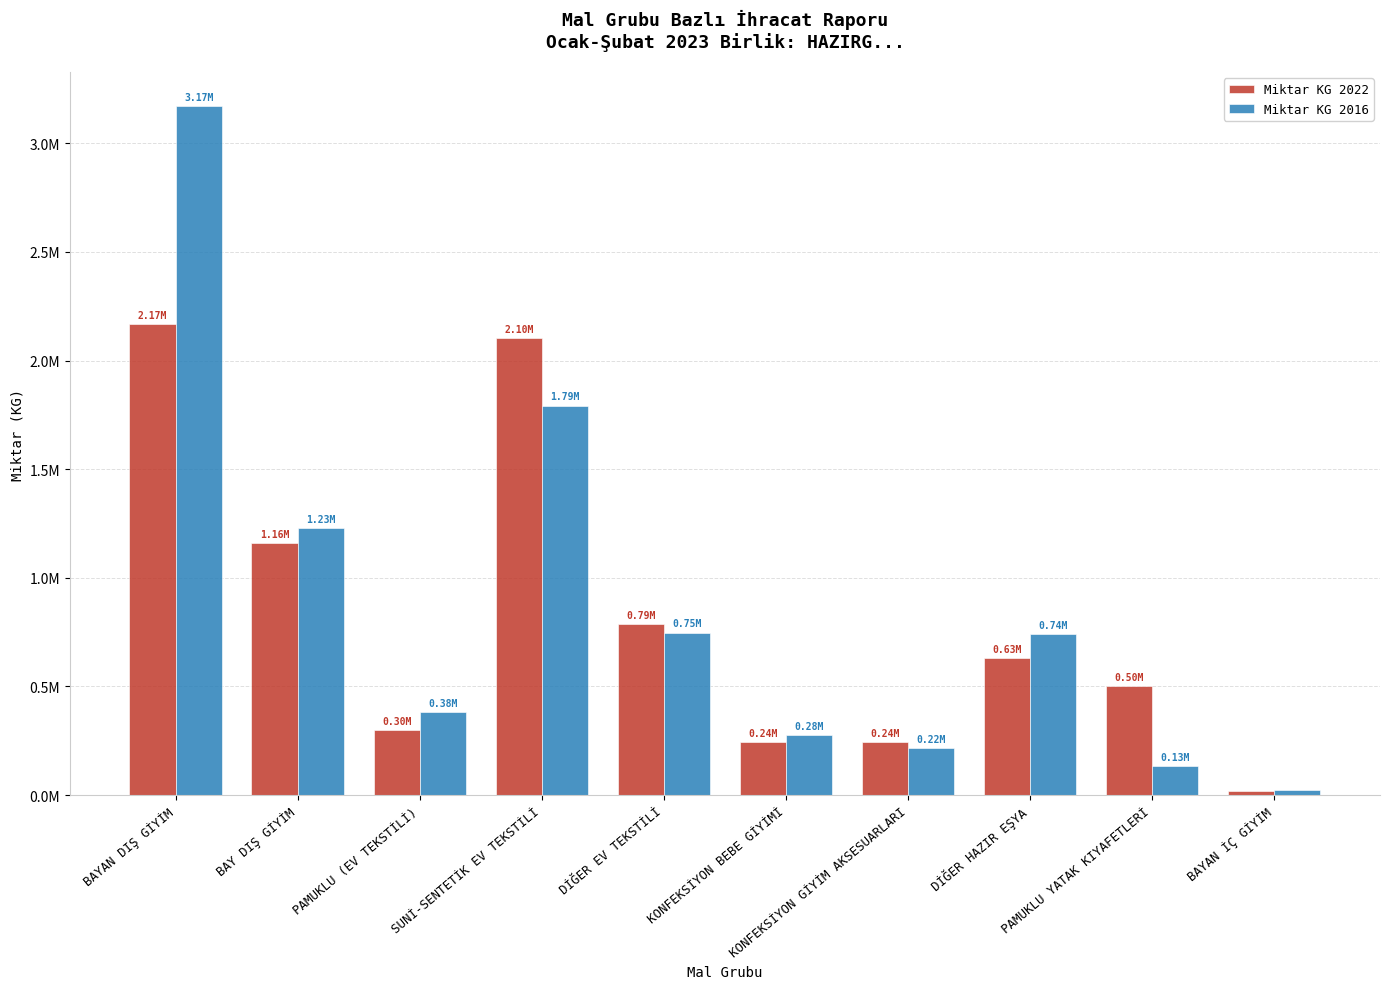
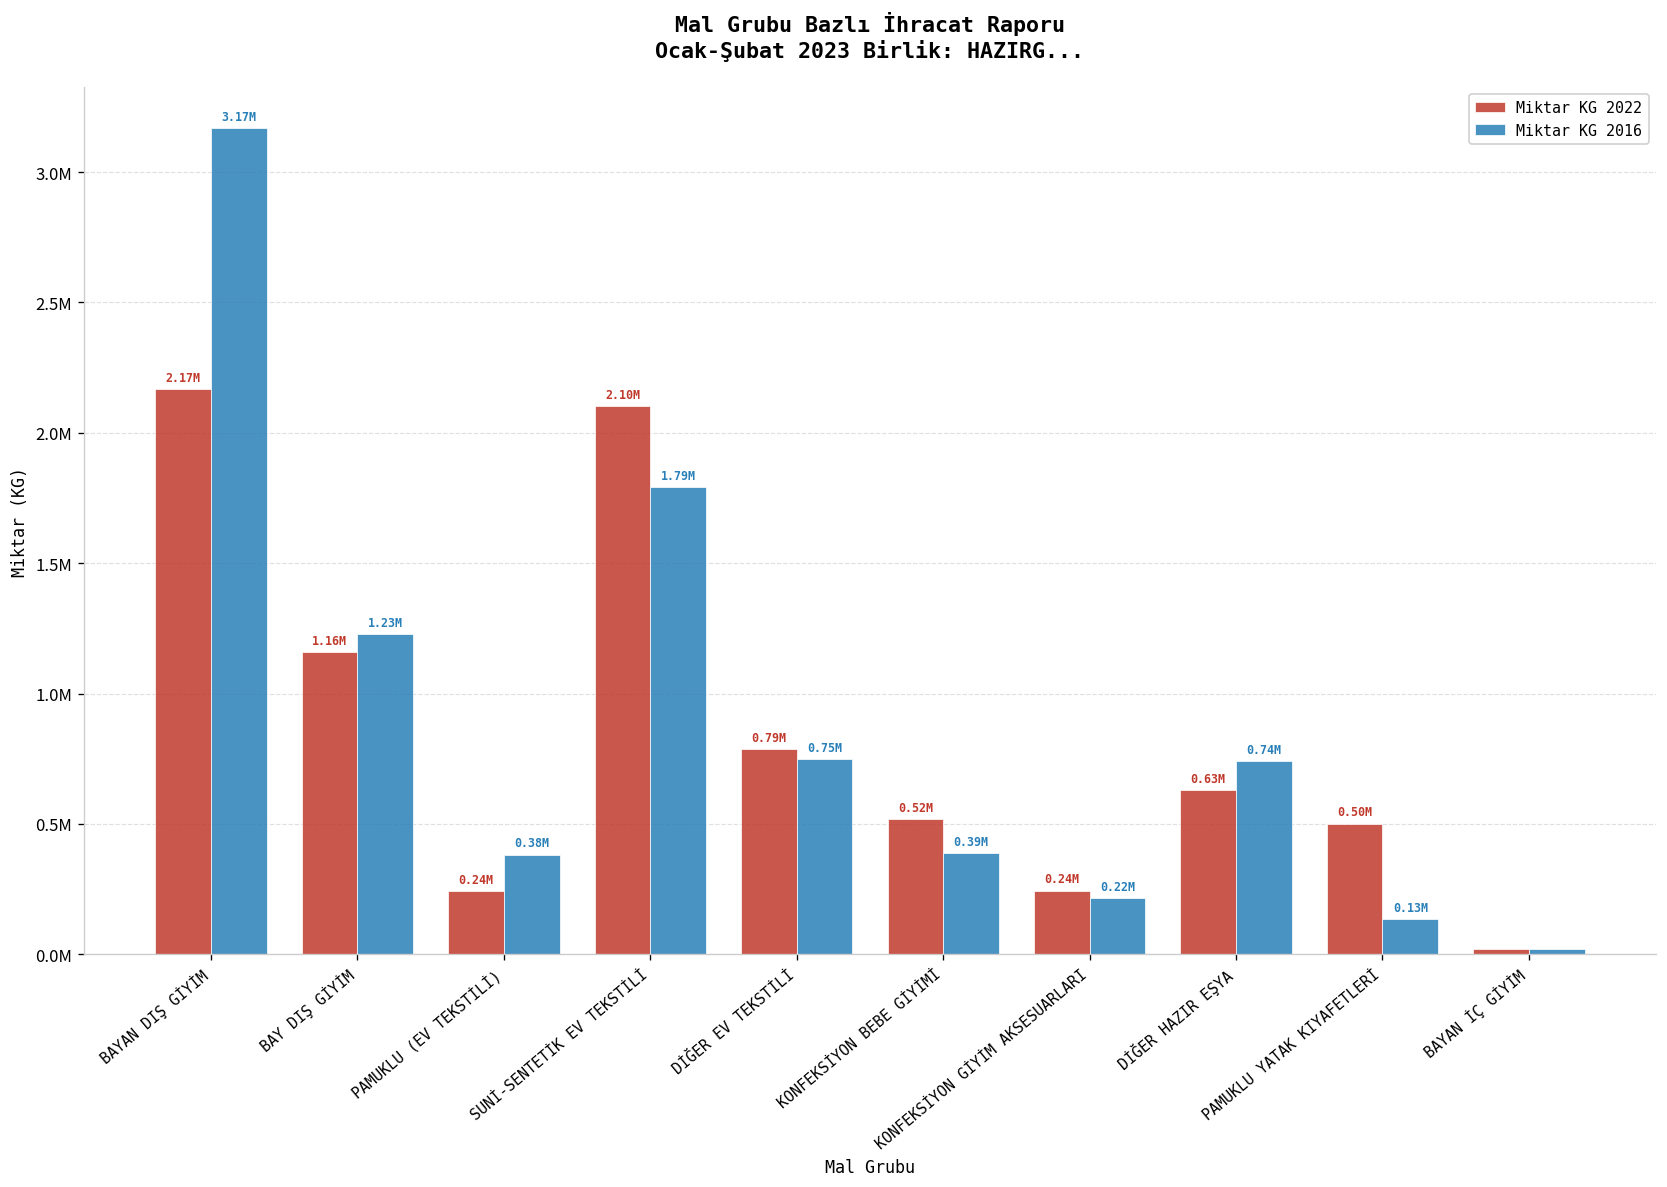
Miktar KG 2022, PAMUKLU (EV TEKSTİLİ): 0.30M -> 0.24M
Miktar KG 2022, KONFEKSİYON BEBE GİYİMİ: 0.24M -> 0.52M
Miktar KG 2016, KONFEKSİYON BEBE GİYİMİ: 0.28M -> 0.39M
